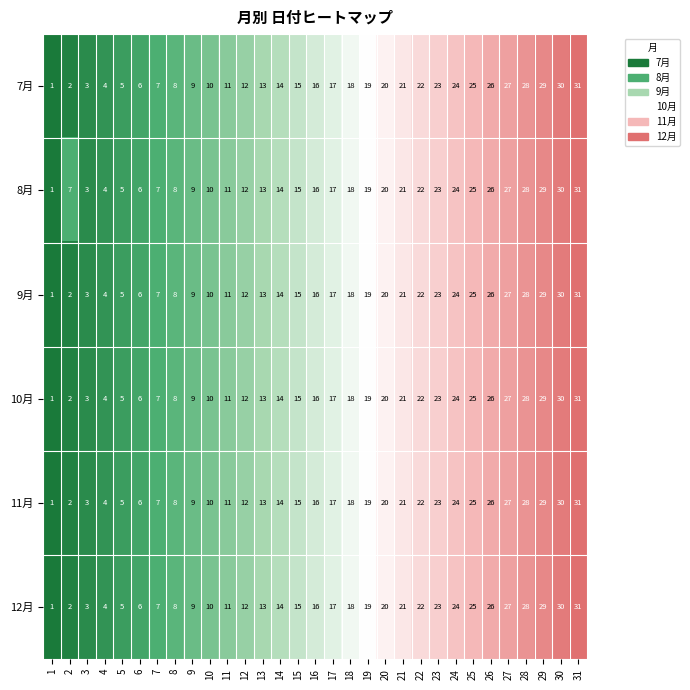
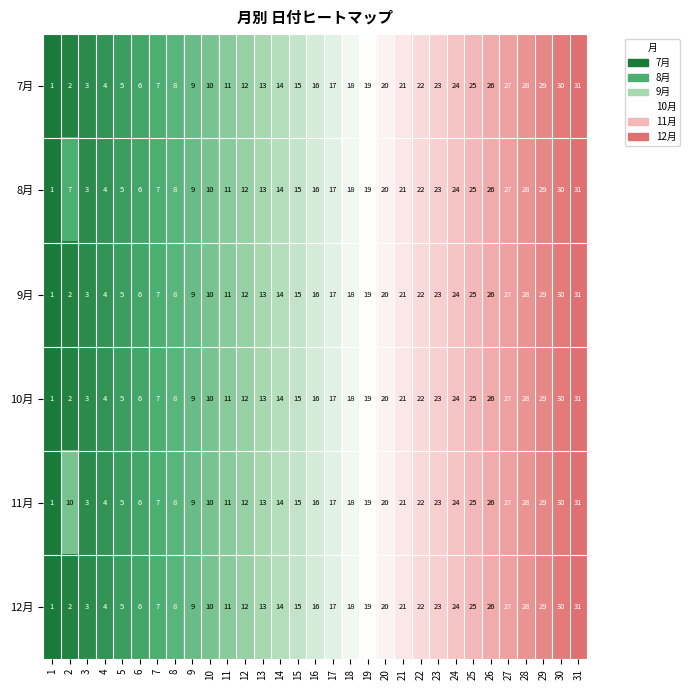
11月, 2: 2 -> 10
